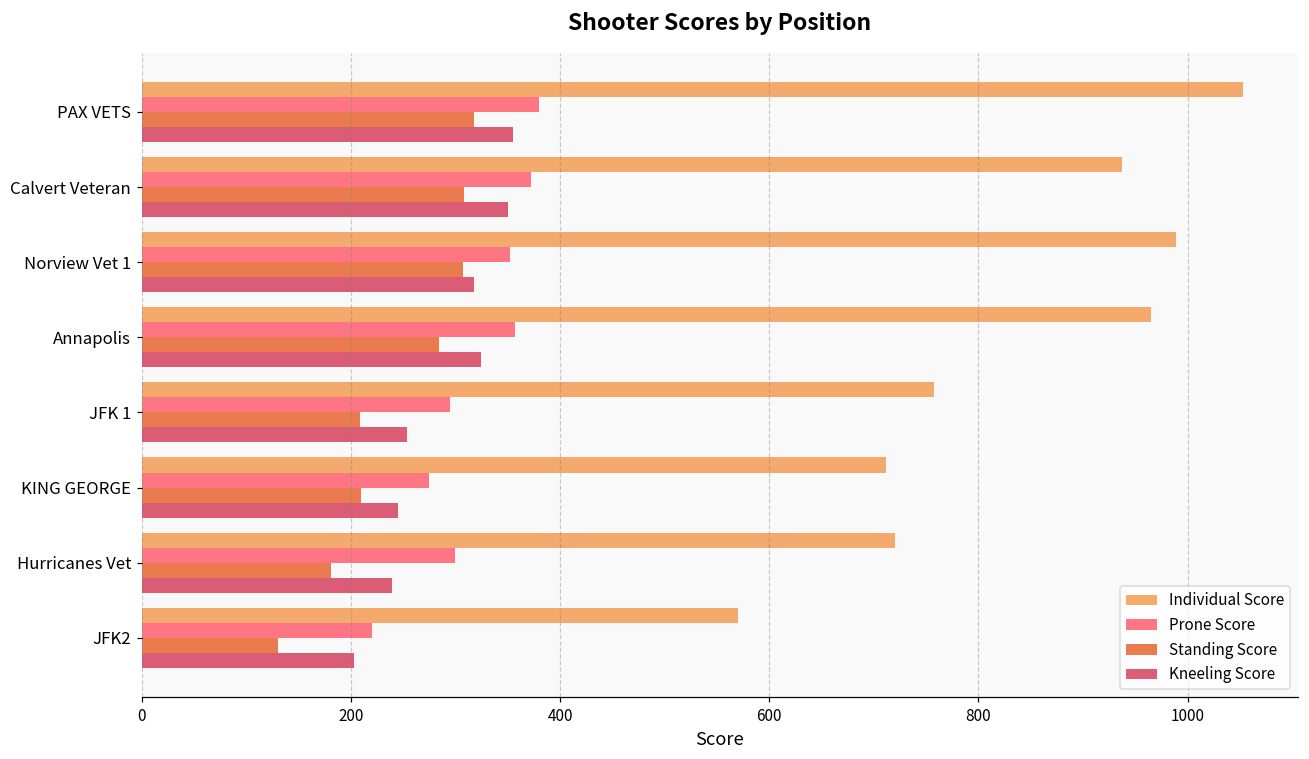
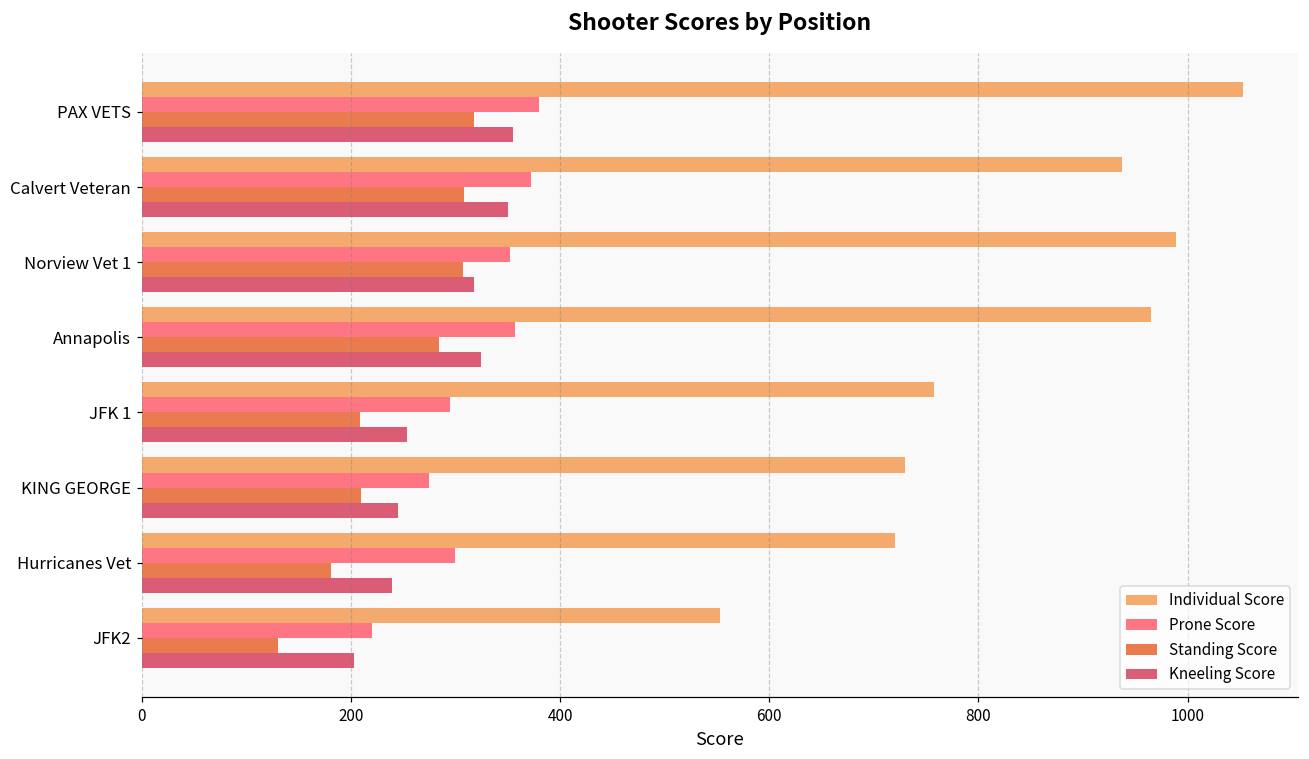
Individual Score, KING GEORGE: 710 -> 730
Individual Score, JFK2: 570 -> 550
